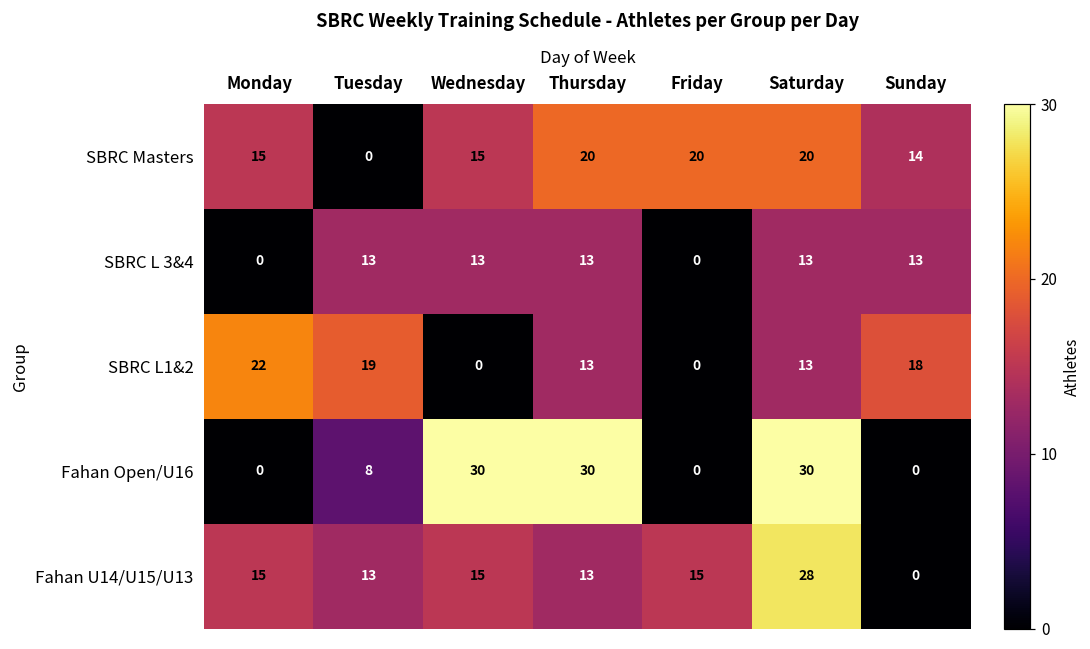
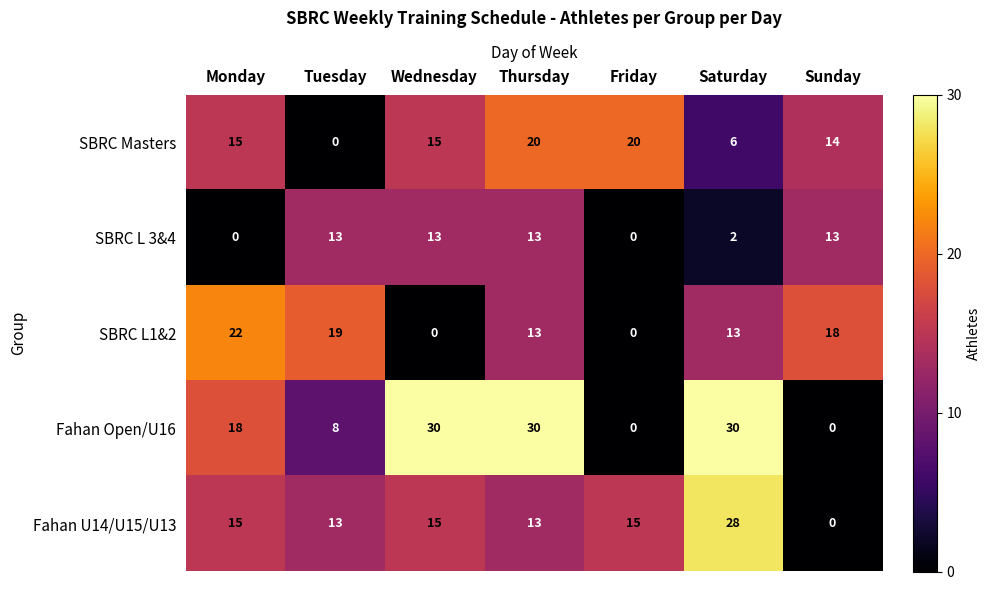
SBRC Masters, Saturday: 20 -> 6
SBRC L 3&4, Saturday: 13 -> 2
Fahan Open/U16, Monday: 0 -> 18
